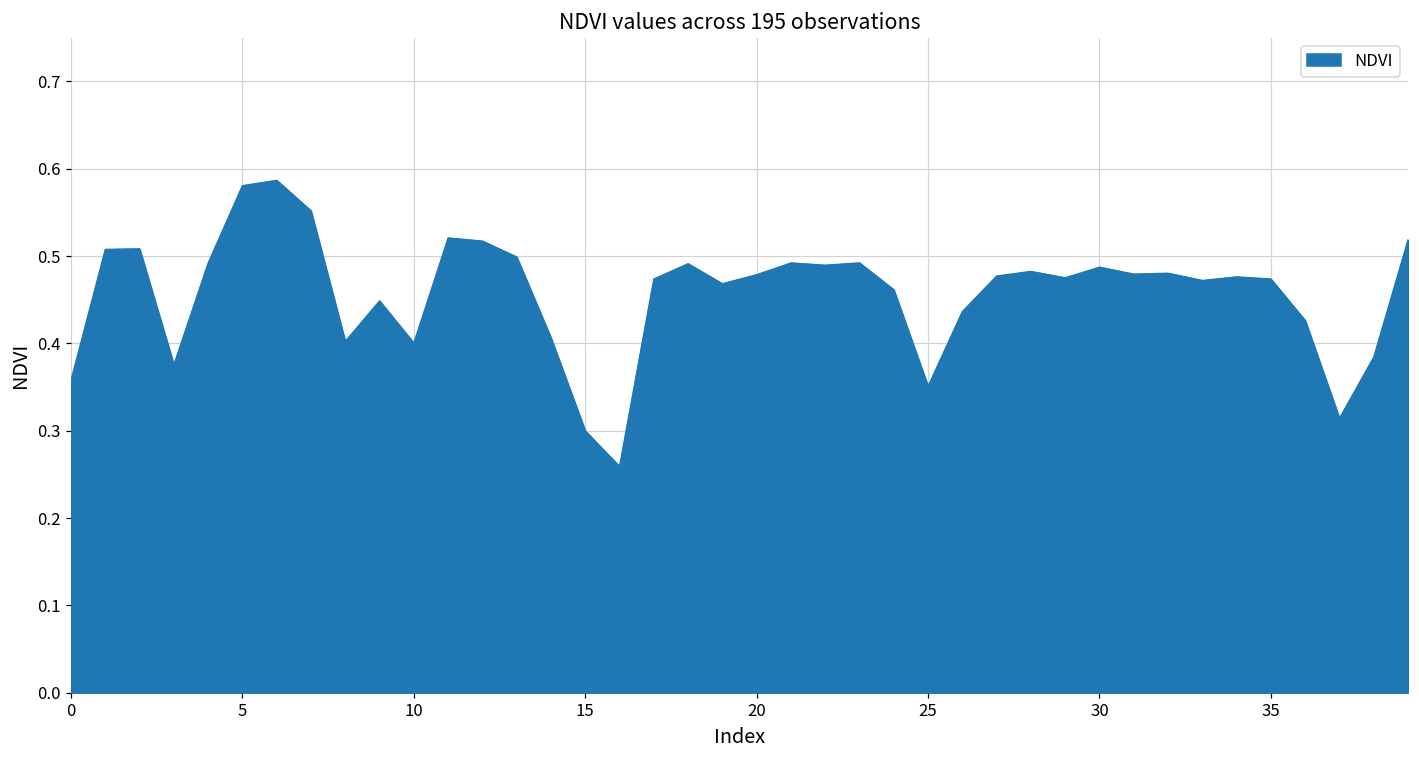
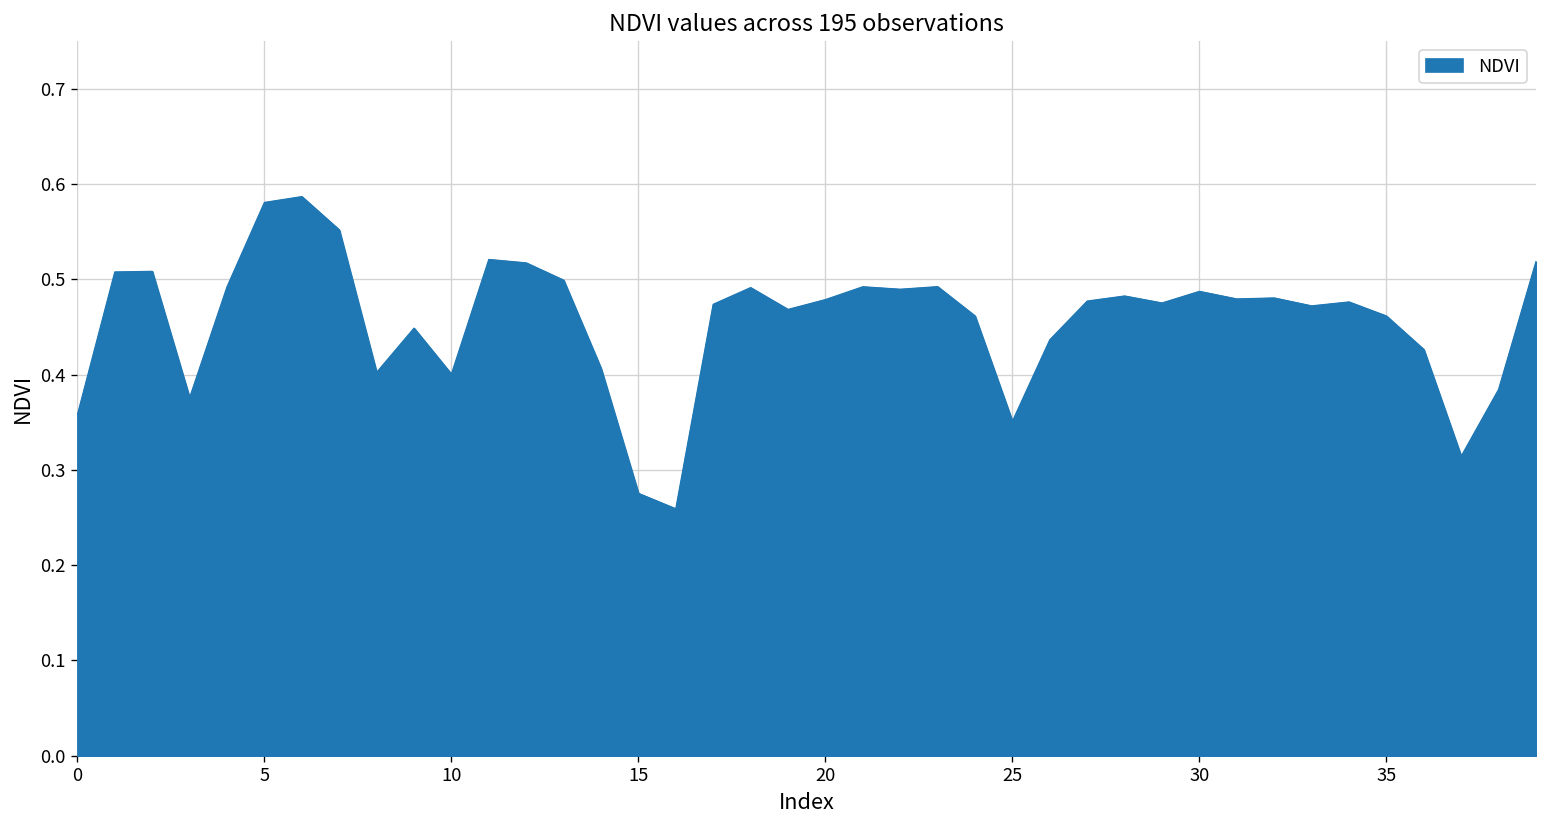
15: 0.30 -> 0.28
35: 0.47 -> 0.46
